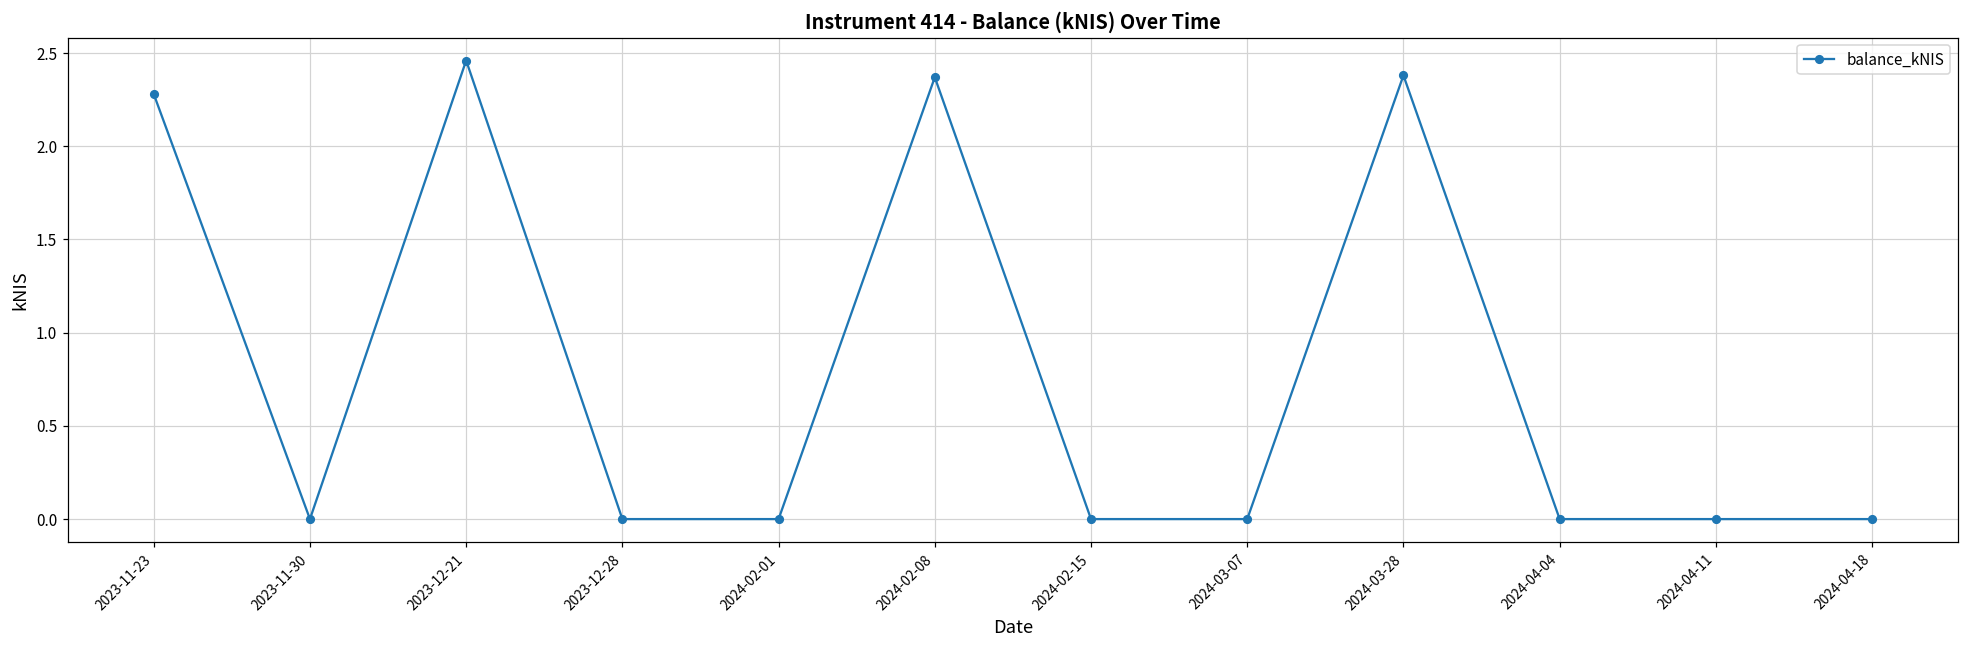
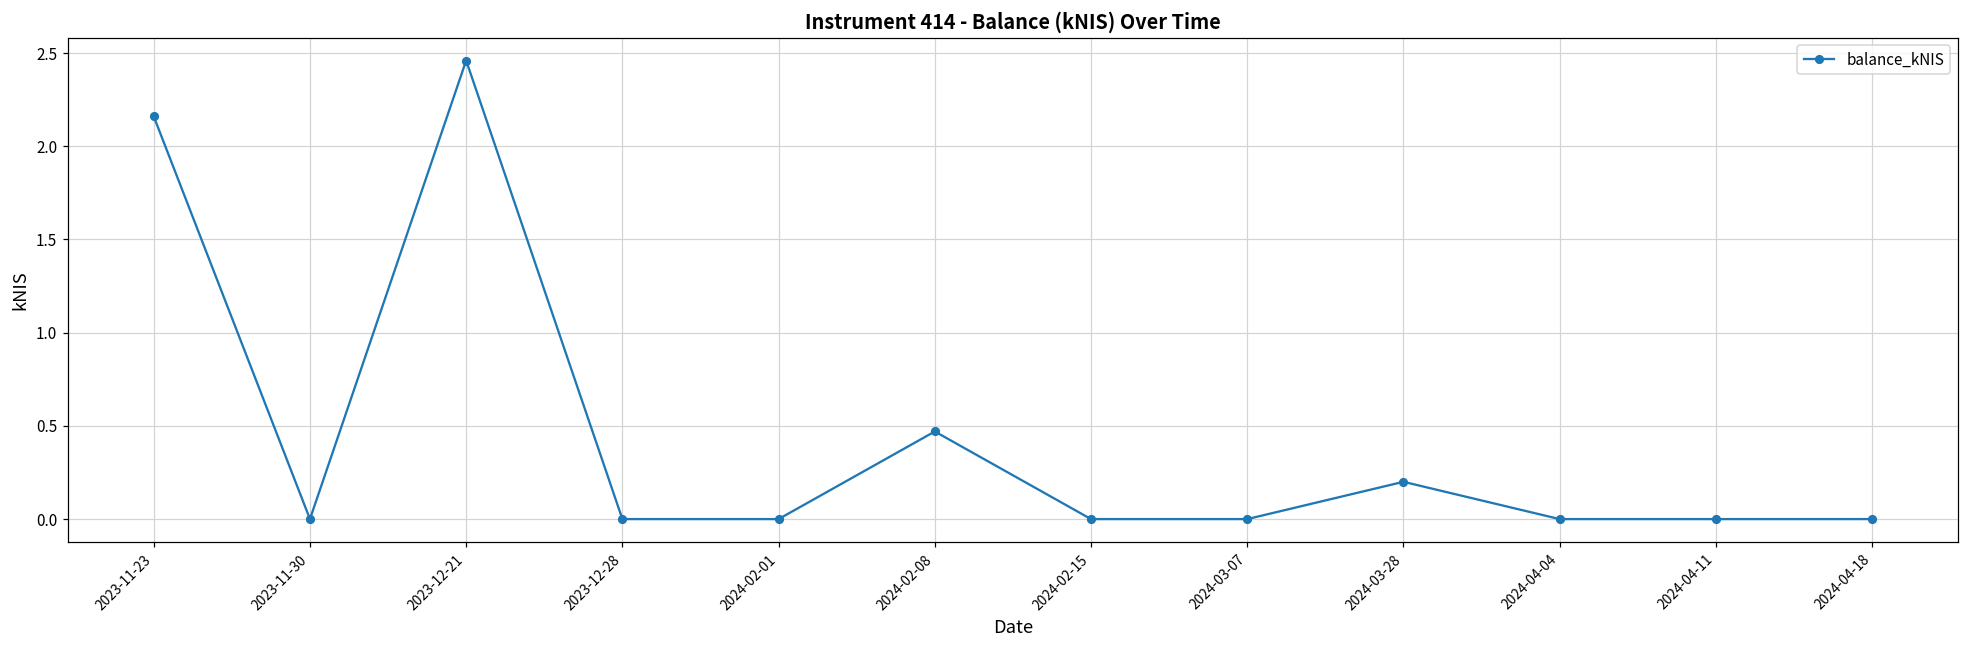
2023-11-23: 2.28 -> 2.16
2024-02-08: 2.37 -> 0.47
2024-03-28: 2.38 -> 0.20
